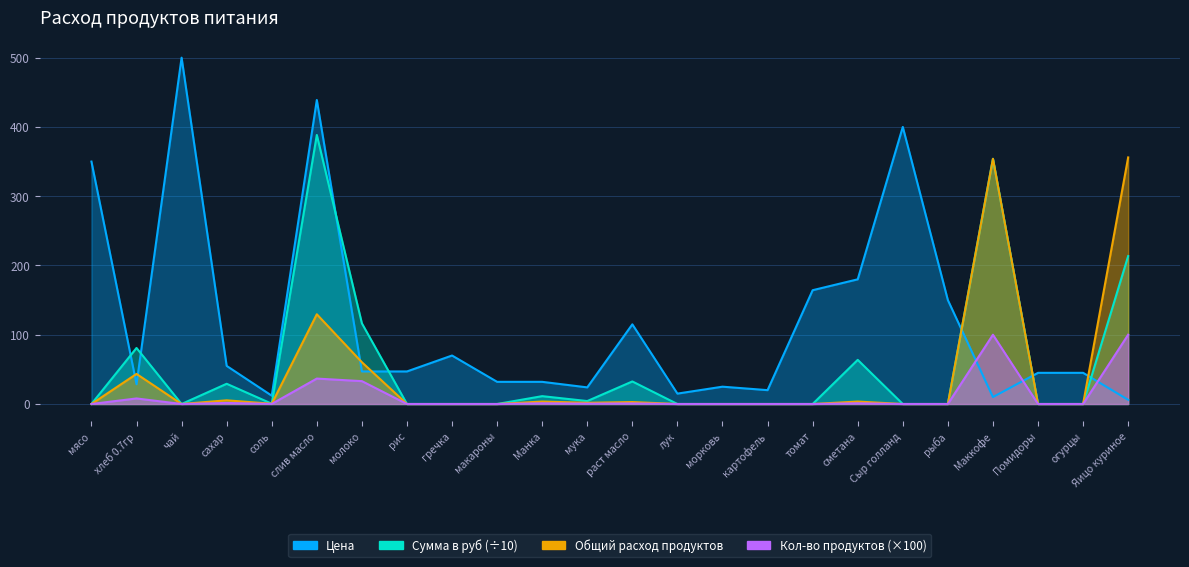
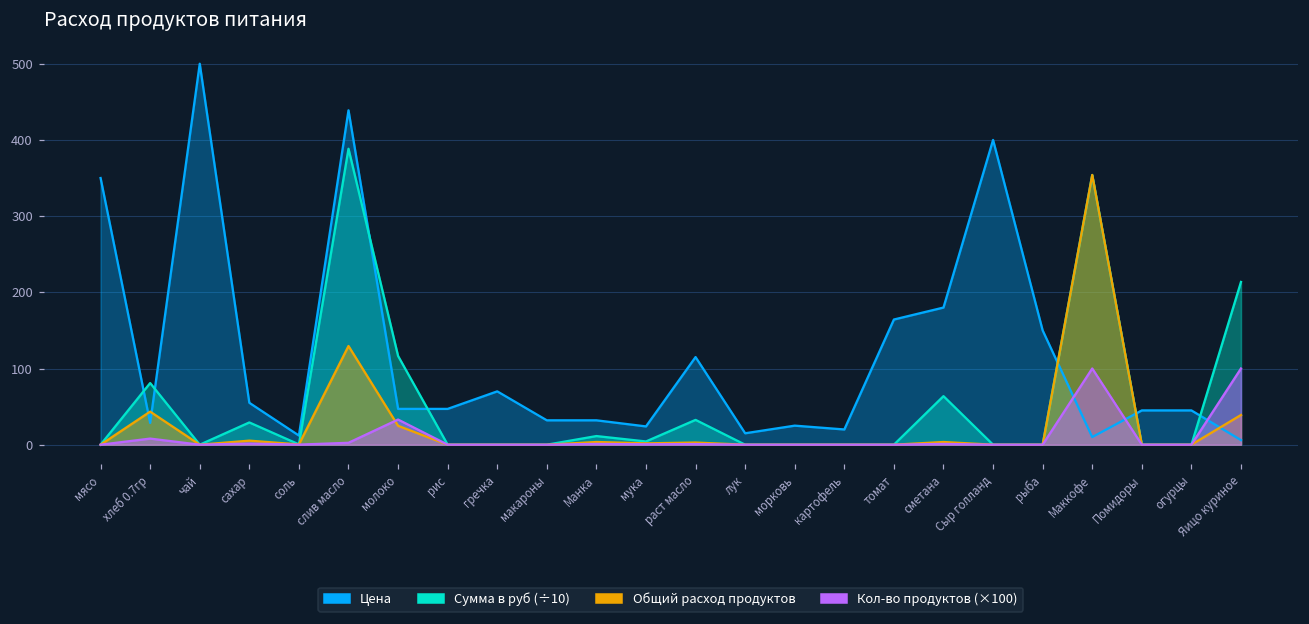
Кол-во продуктов (×100), слив масло: 40 -> 0
Общий расход продуктов, молоко: 60 -> 20
Общий расход продуктов, Яицо куриное: 360 -> 40
